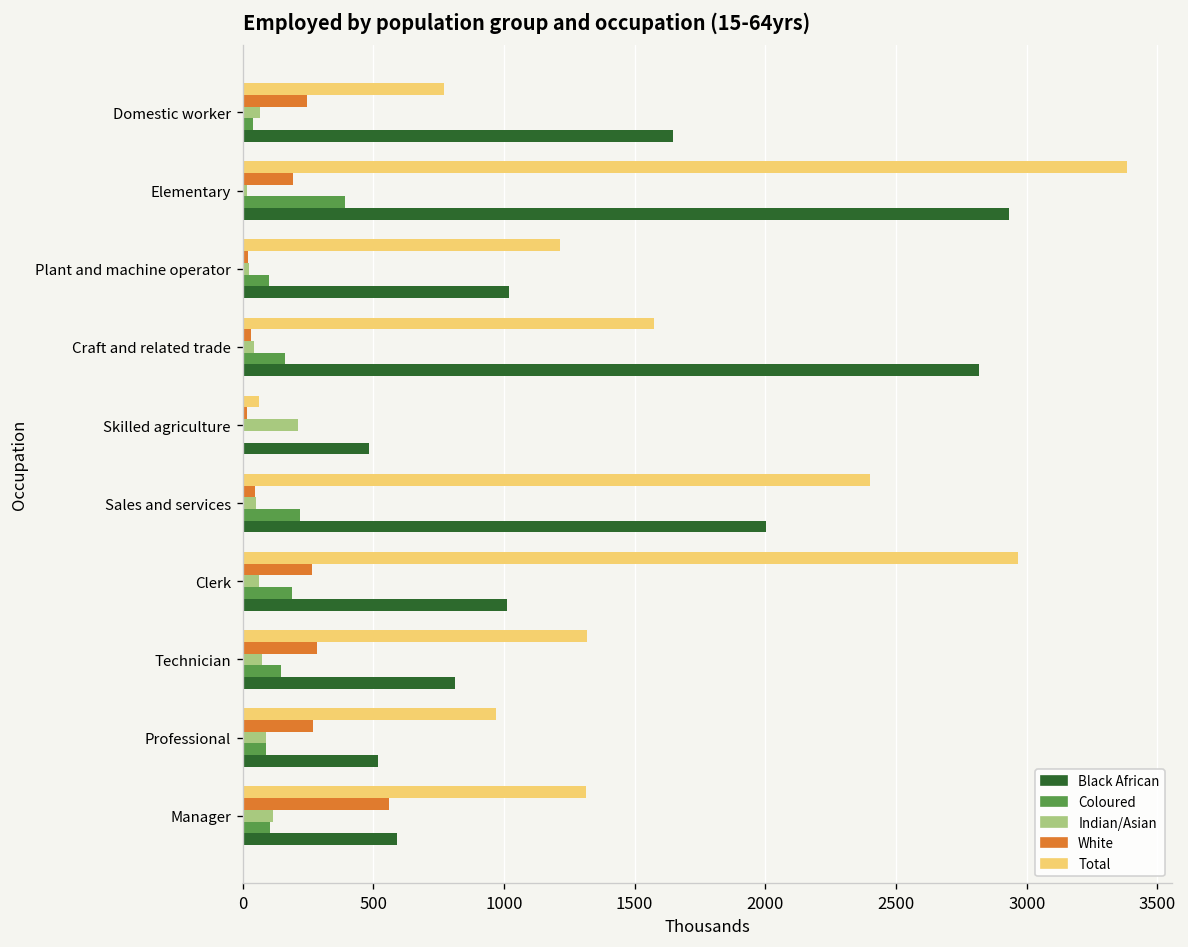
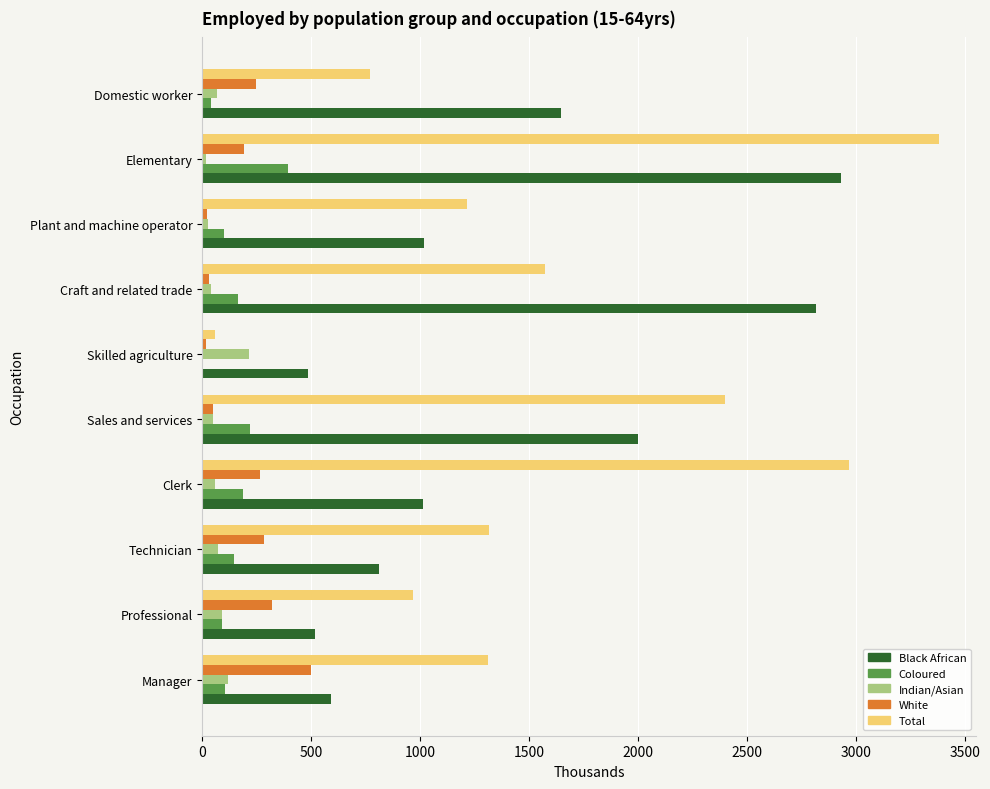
White, Professional: 270 -> 320
White, Manager: 560 -> 500
